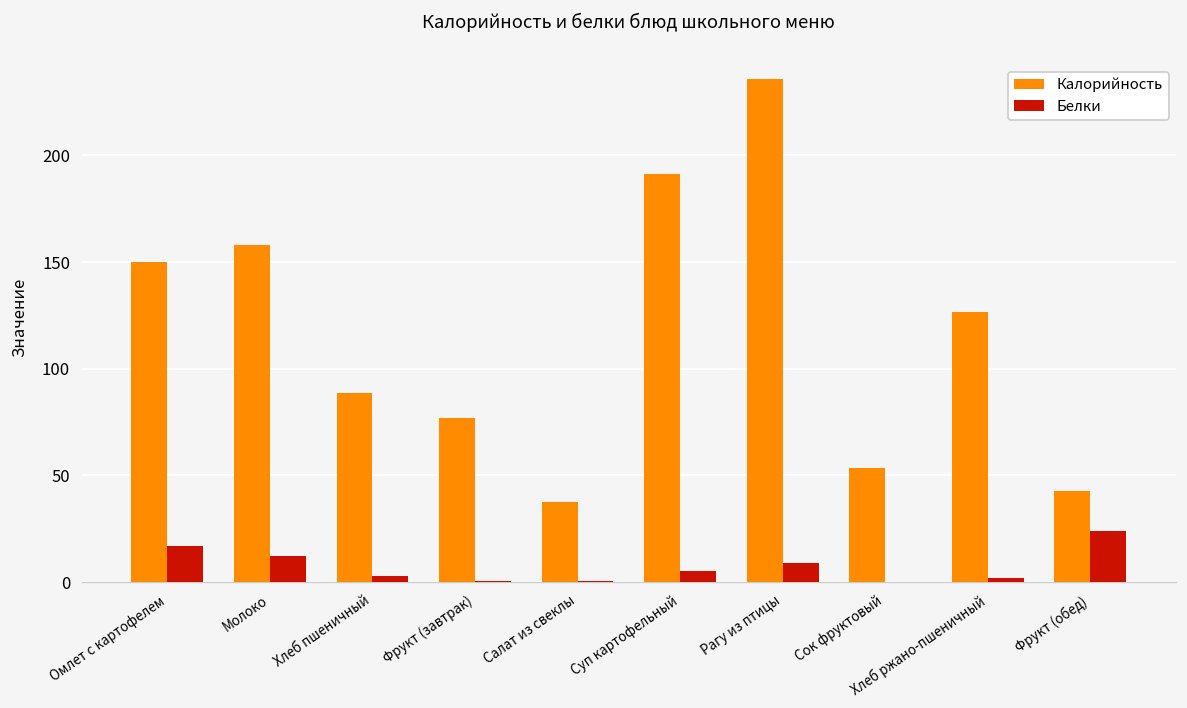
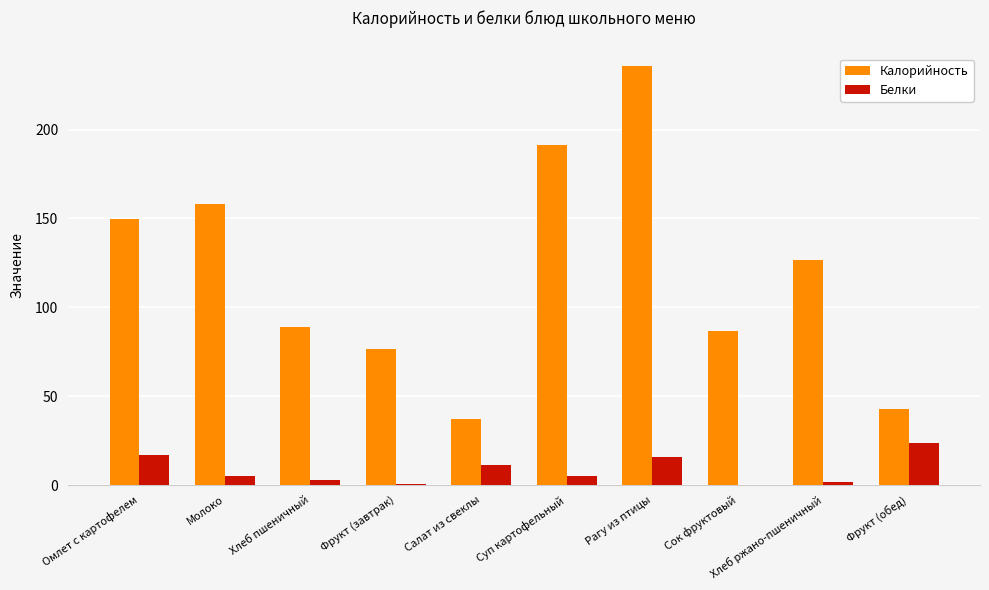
Белки, Молоко: 12 -> 5
Белки, Салат из свеклы: 1 -> 11
Белки, Рагу из птицы: 9 -> 16
Калорийность, Сок фруктовый: 54 -> 86
